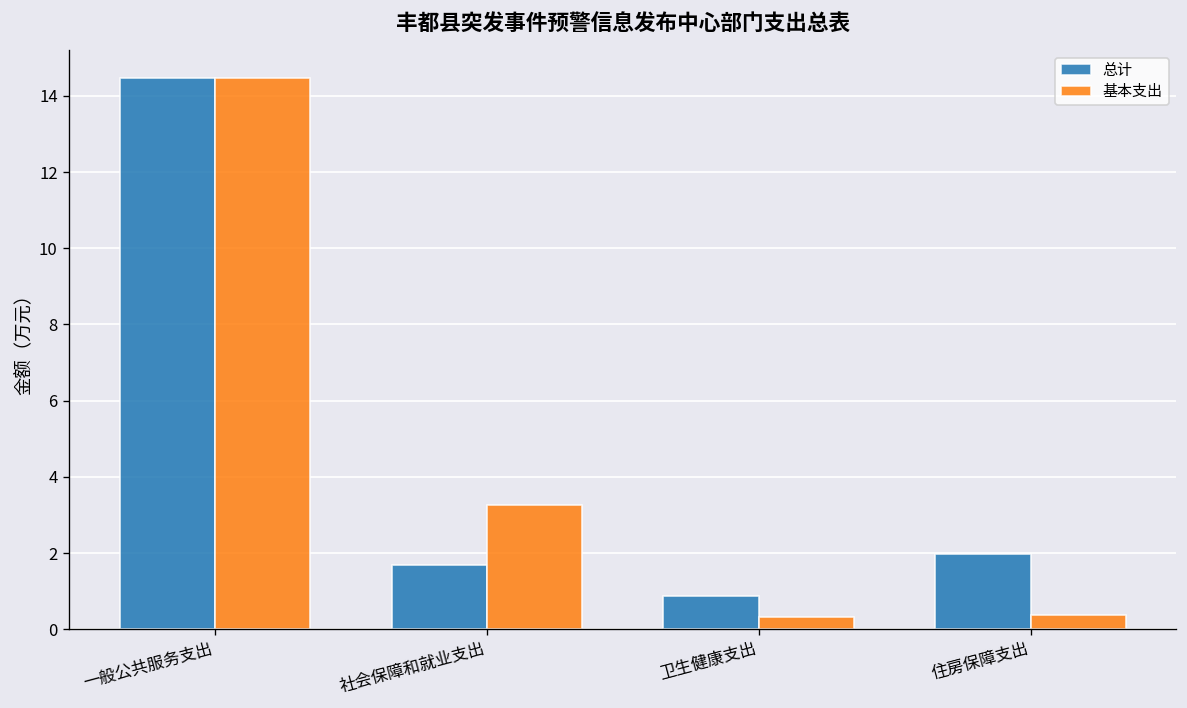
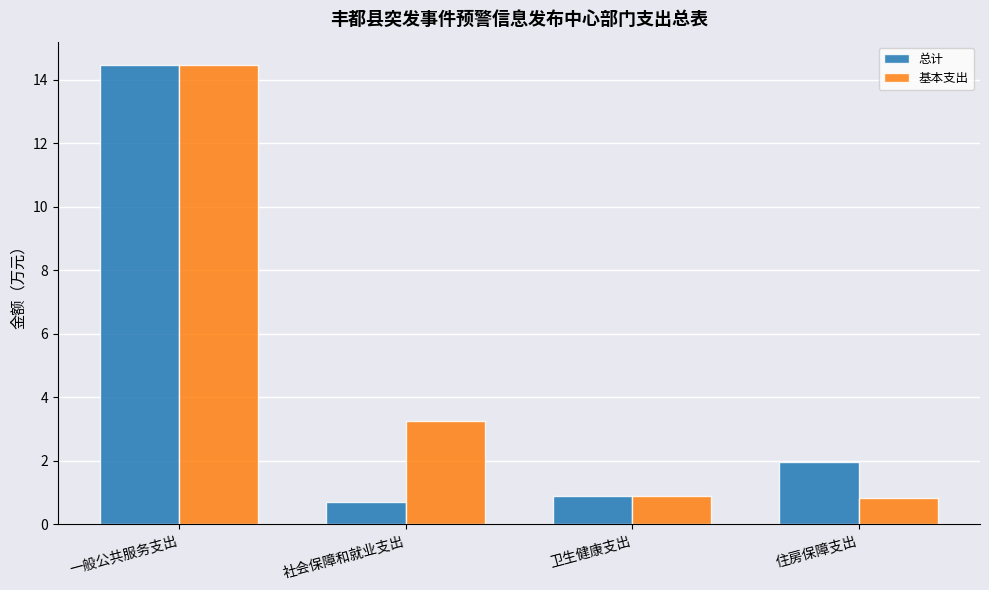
总计, 社会保障和就业支出: 1.7 -> 0.7
基本支出, 卫生健康支出: 0.3 -> 0.9
基本支出, 住房保障支出: 0.4 -> 0.8
